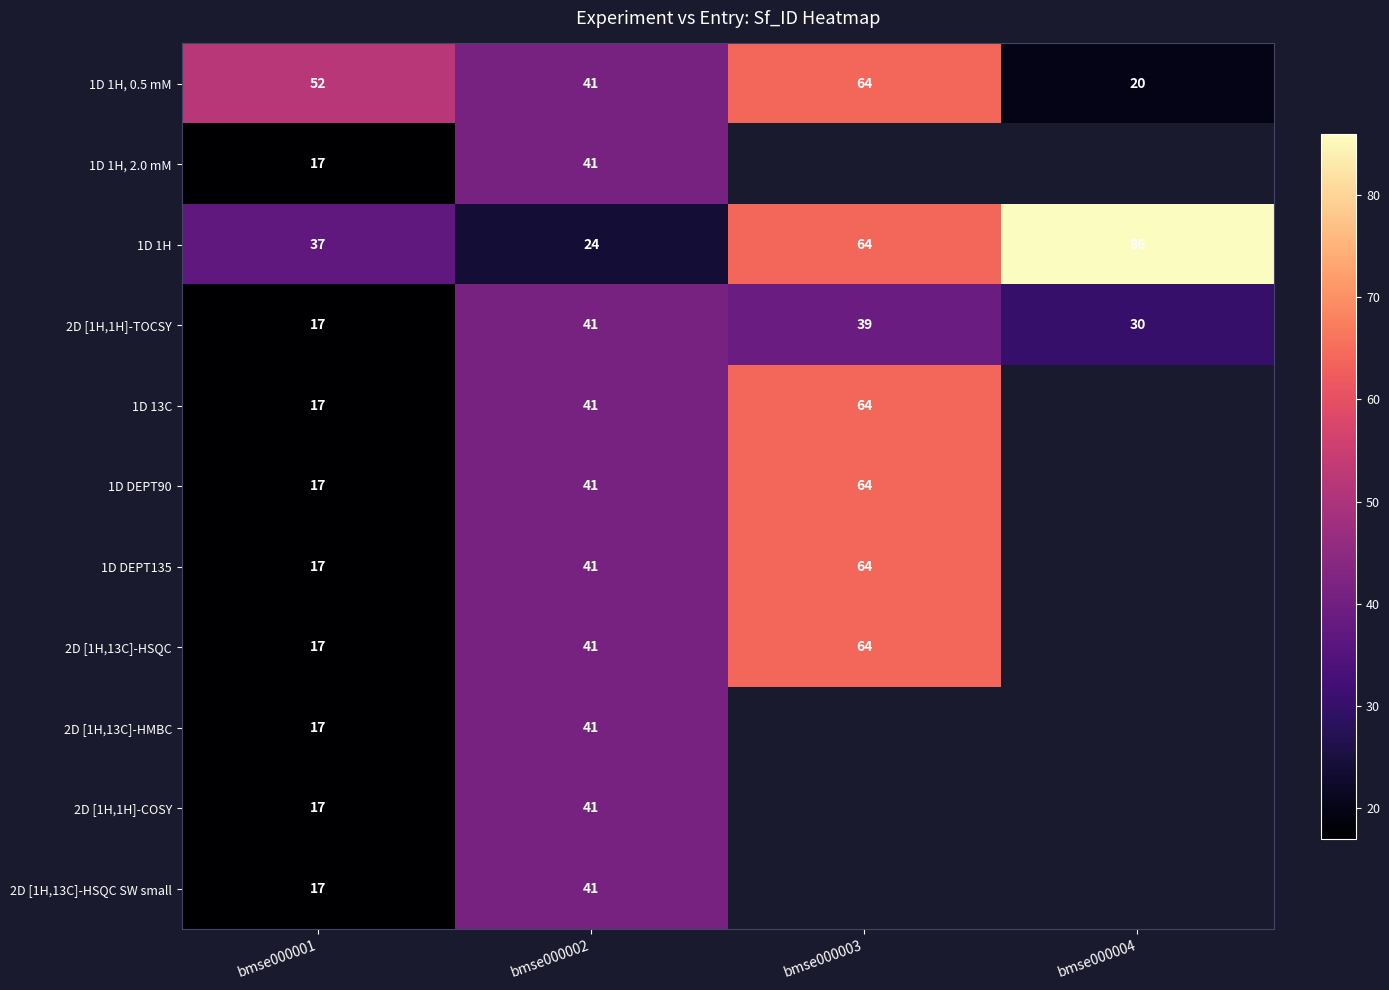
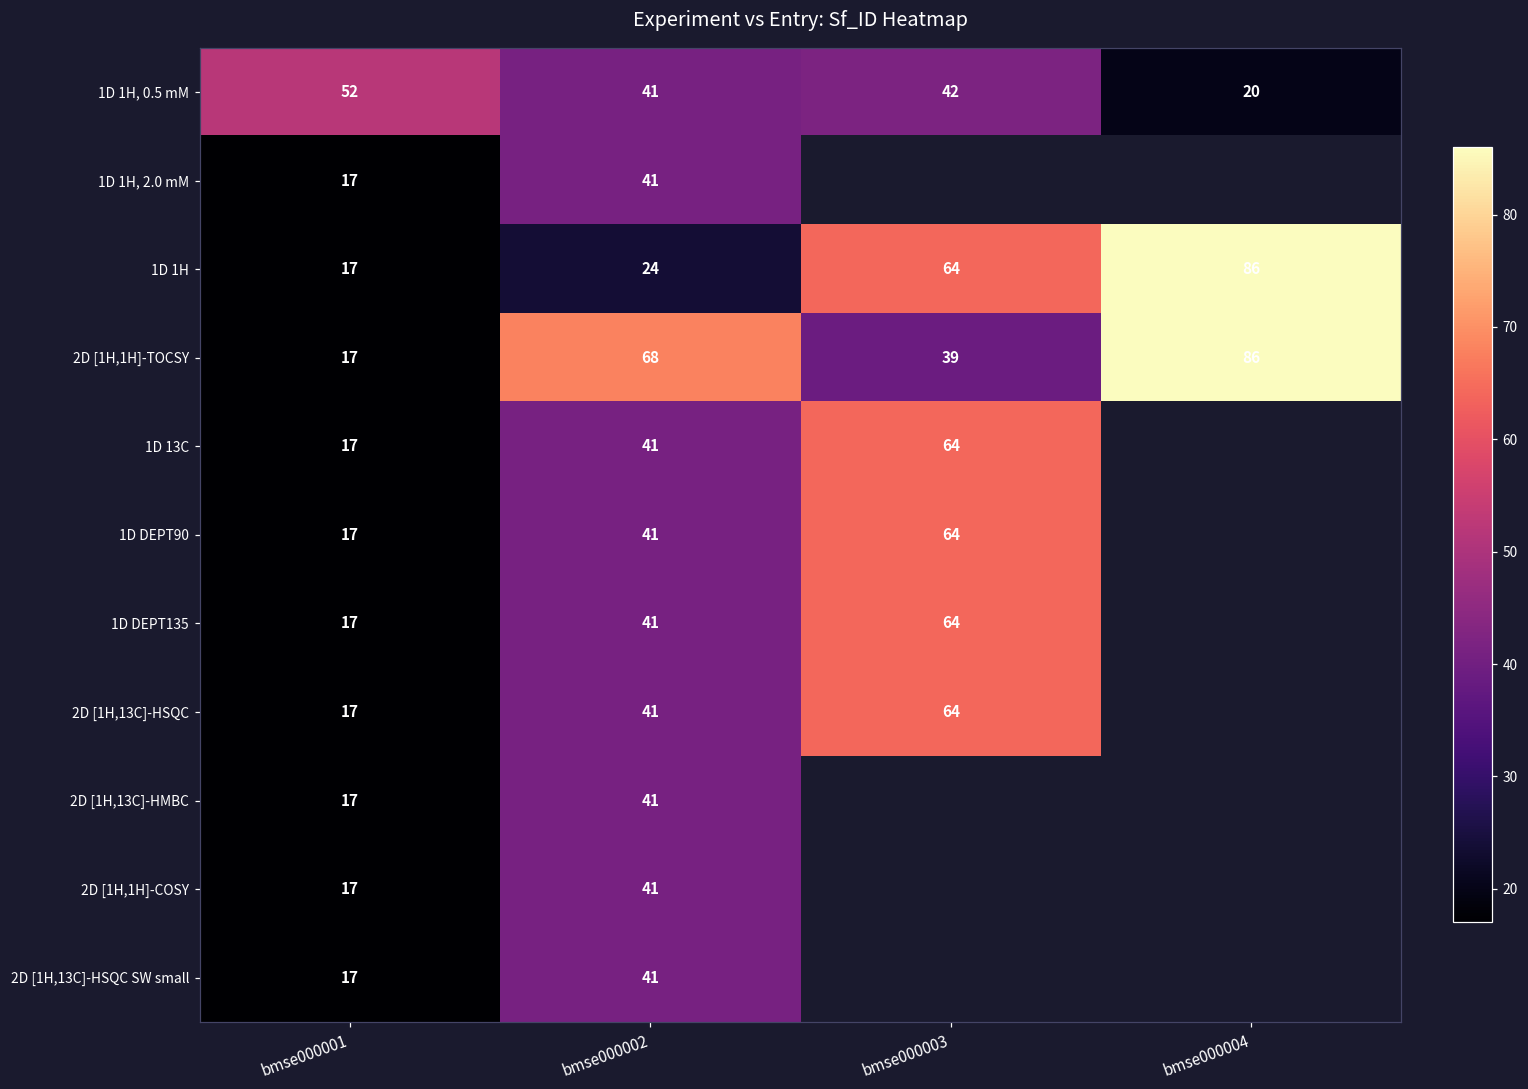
1D 1H, 0.5 mM, bmse000003: 64 -> 42
1D 1H, bmse000001: 37 -> 17
2D [1H,1H]-TOCSY, bmse000002: 41 -> 68
2D [1H,1H]-TOCSY, bmse000004: 30 -> 86
